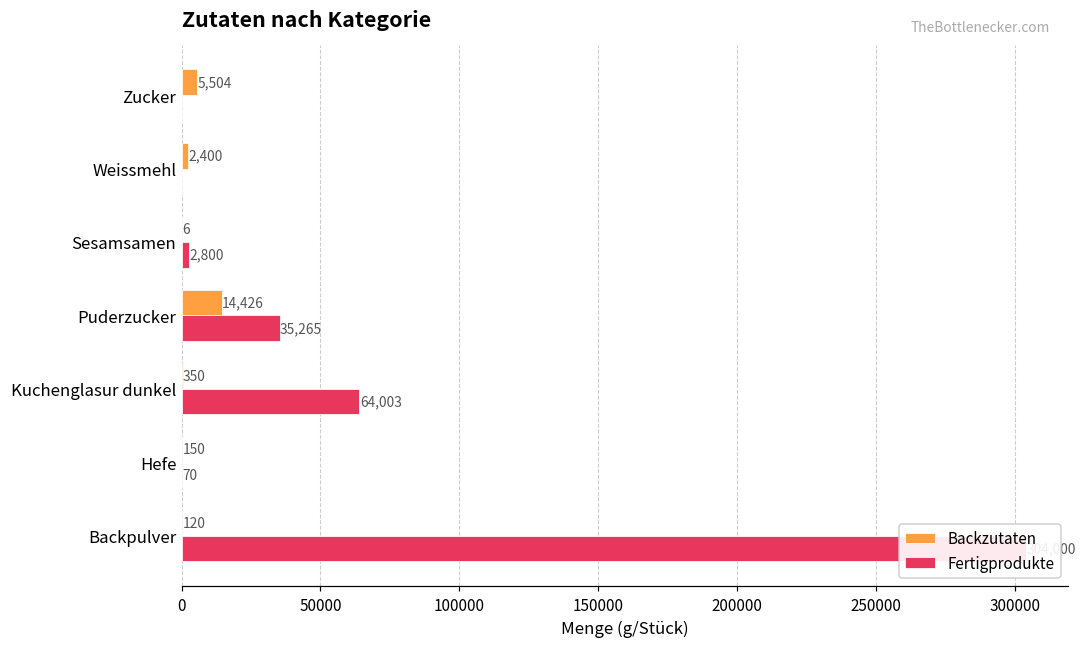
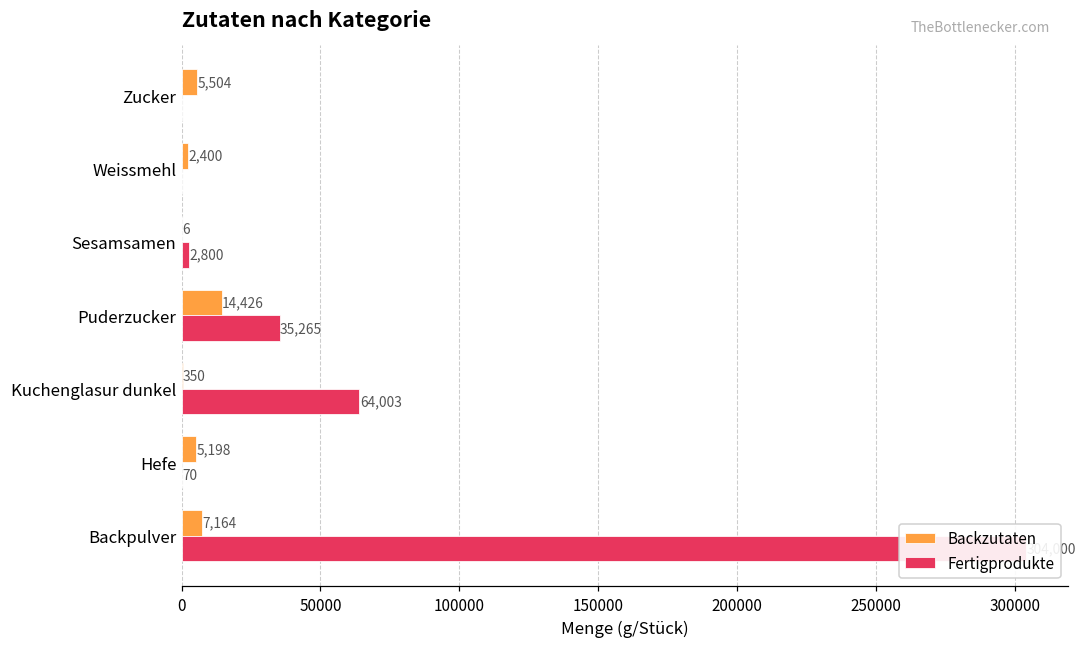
Backzutaten, Hefe: 150 -> 5,198
Backzutaten, Backpulver: 120 -> 7,164
